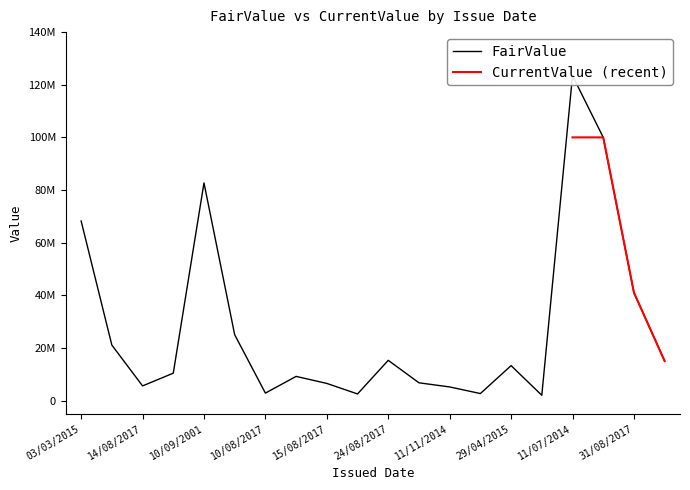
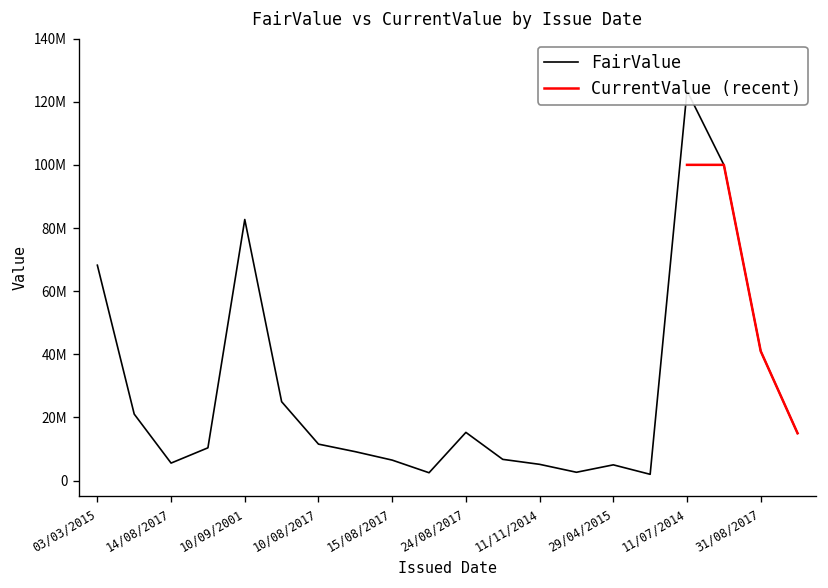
FairValue, 10/08/2017: 3000000 -> 12000000
FairValue, 29/04/2015: 13000000 -> 5000000
